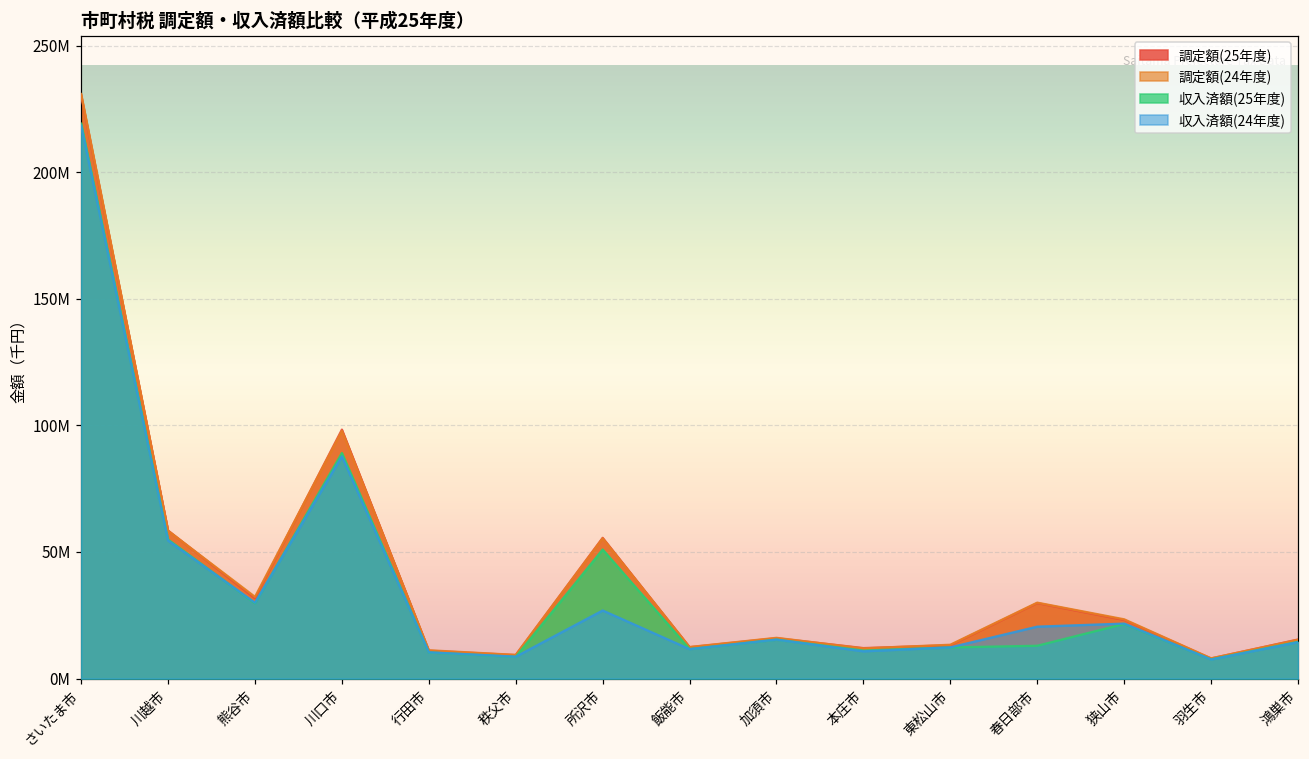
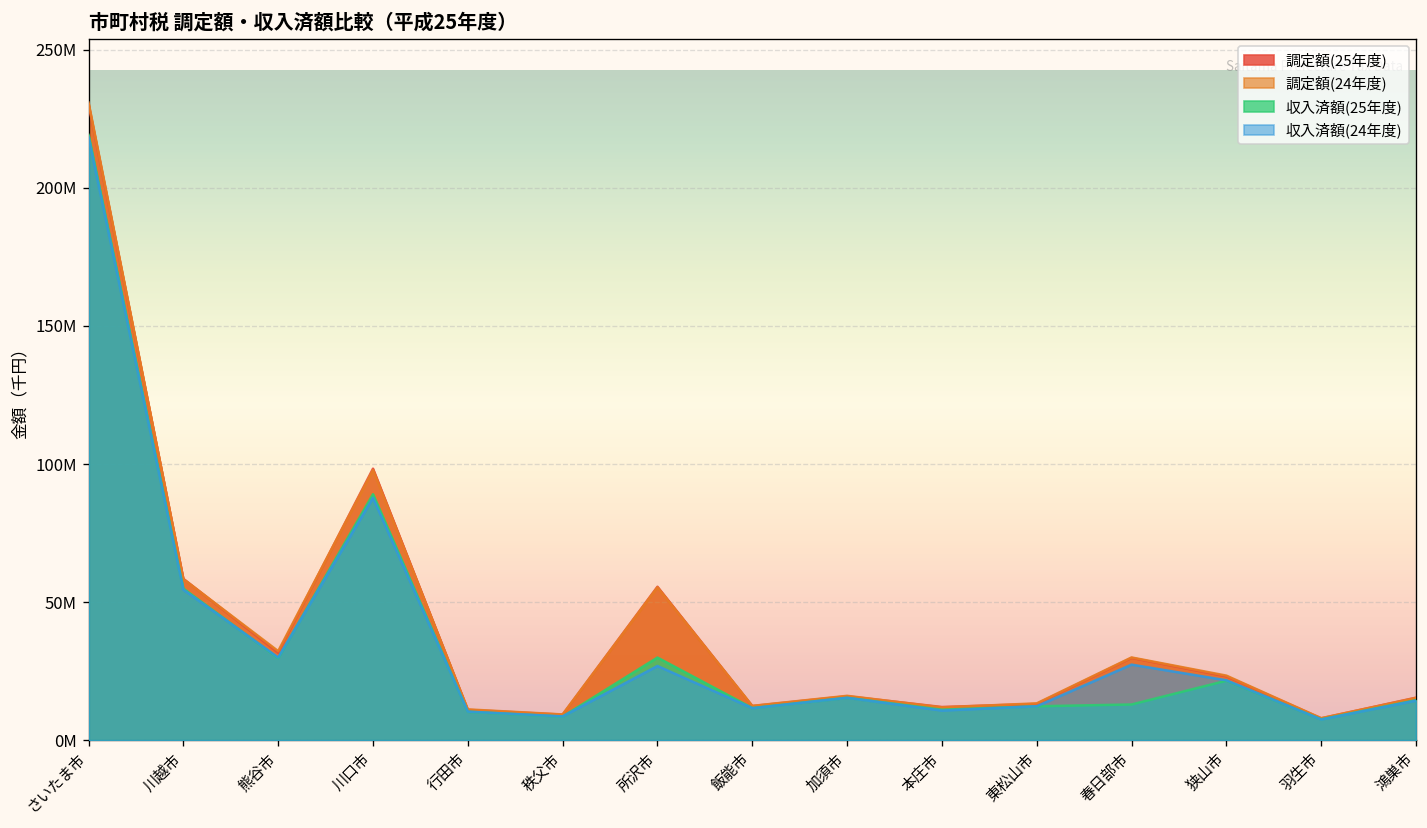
収入済額(25年度), 所沢市: 51000000 -> 30000000
収入済額(24年度), 春日部市: 21000000 -> 27000000
